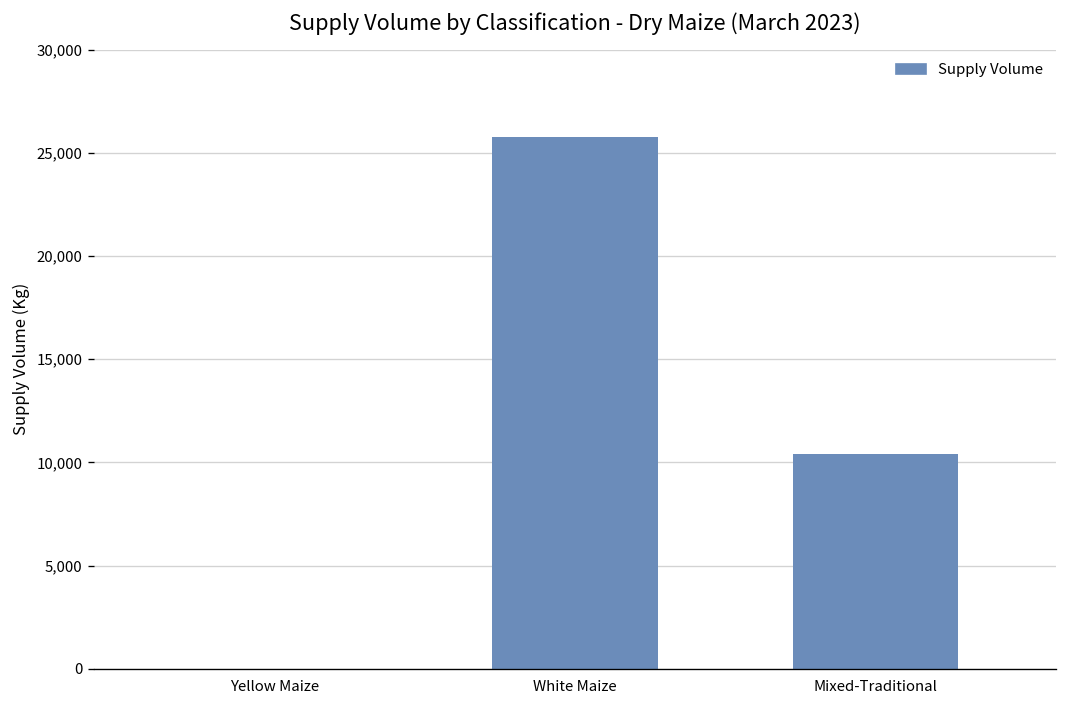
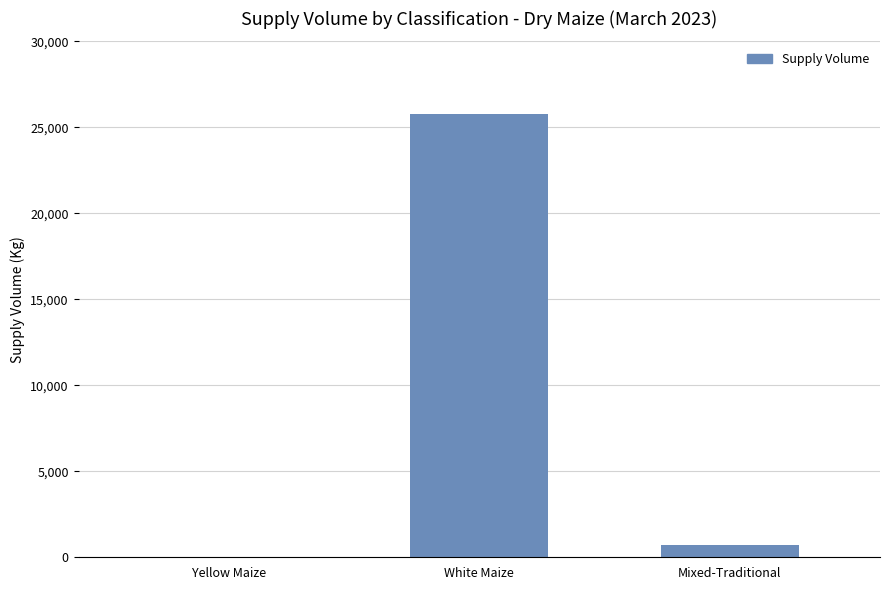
Mixed-Traditional: 10,400 -> 700
